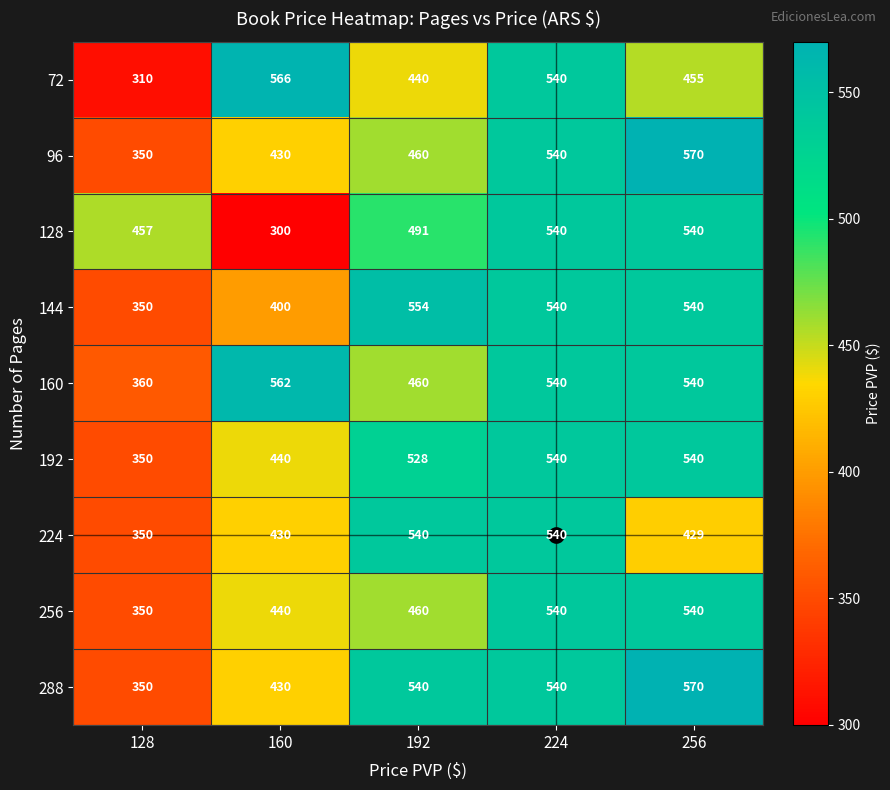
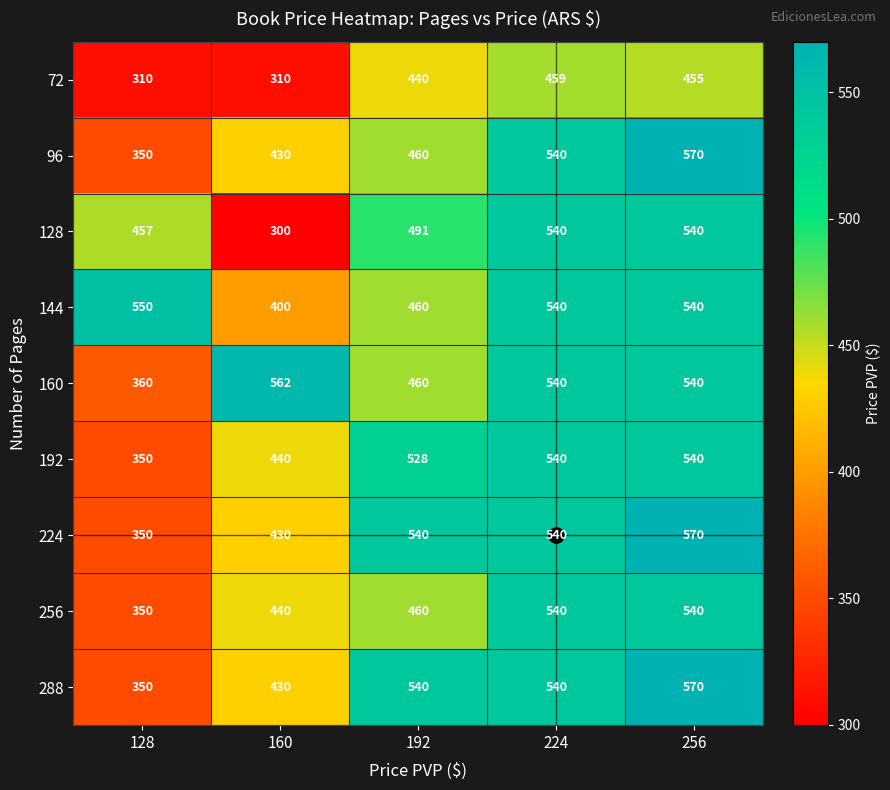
72, 160: 566 -> 310
72, 224: 540 -> 459
144, 128: 350 -> 550
144, 192: 554 -> 460
224, 256: 429 -> 570
